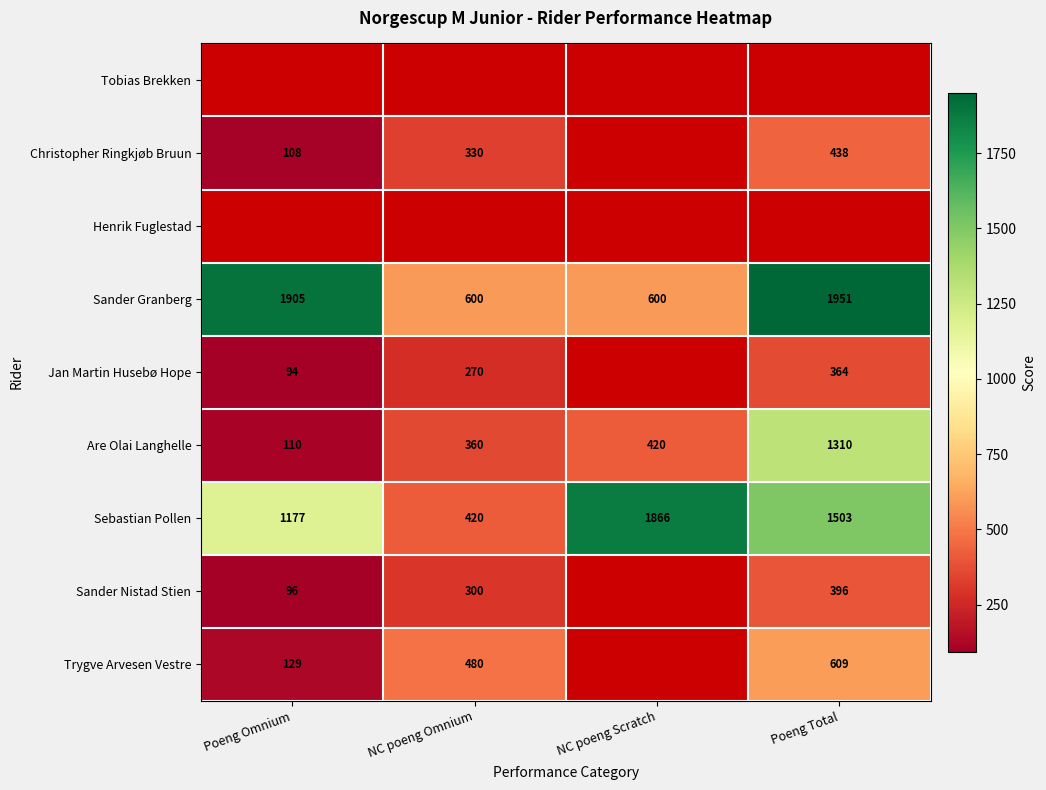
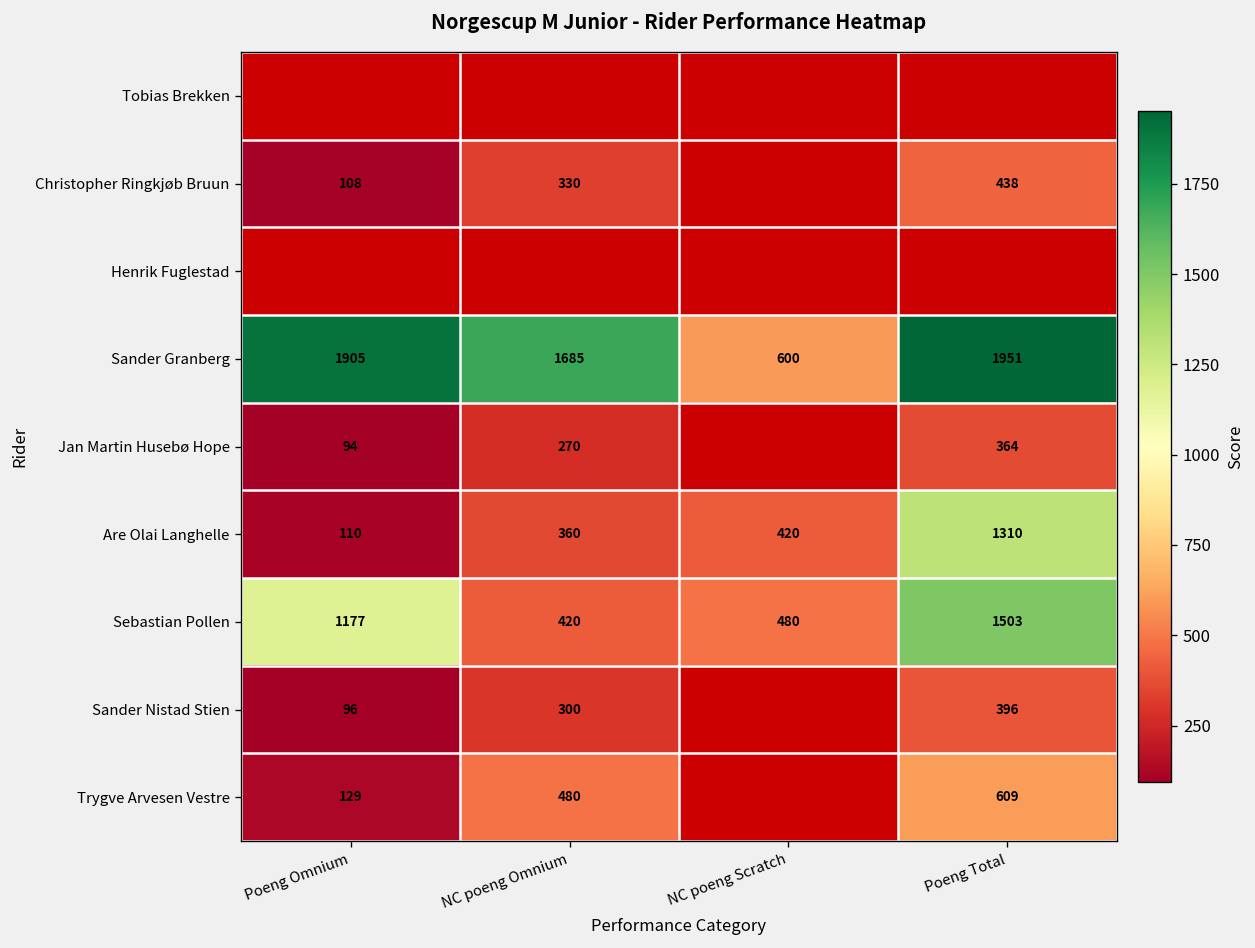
Sander Granberg, NC poeng Omnium: 600 -> 1685
Sebastian Pollen, NC poeng Scratch: 1866 -> 480
